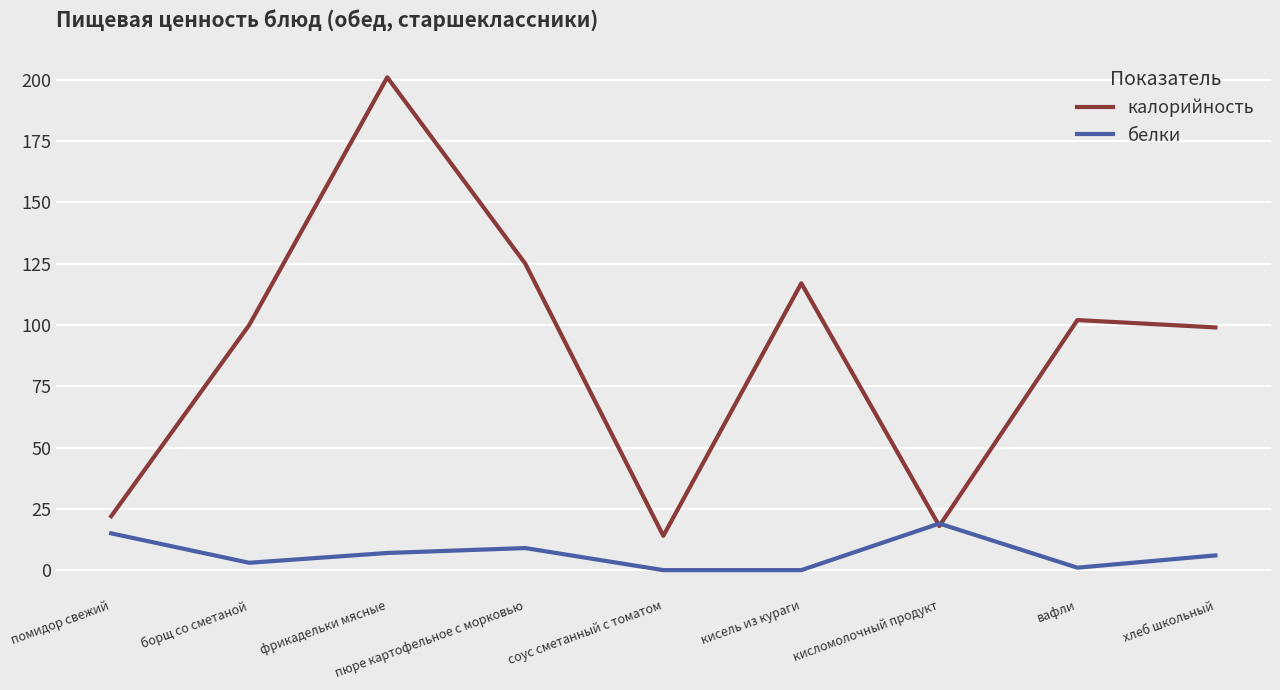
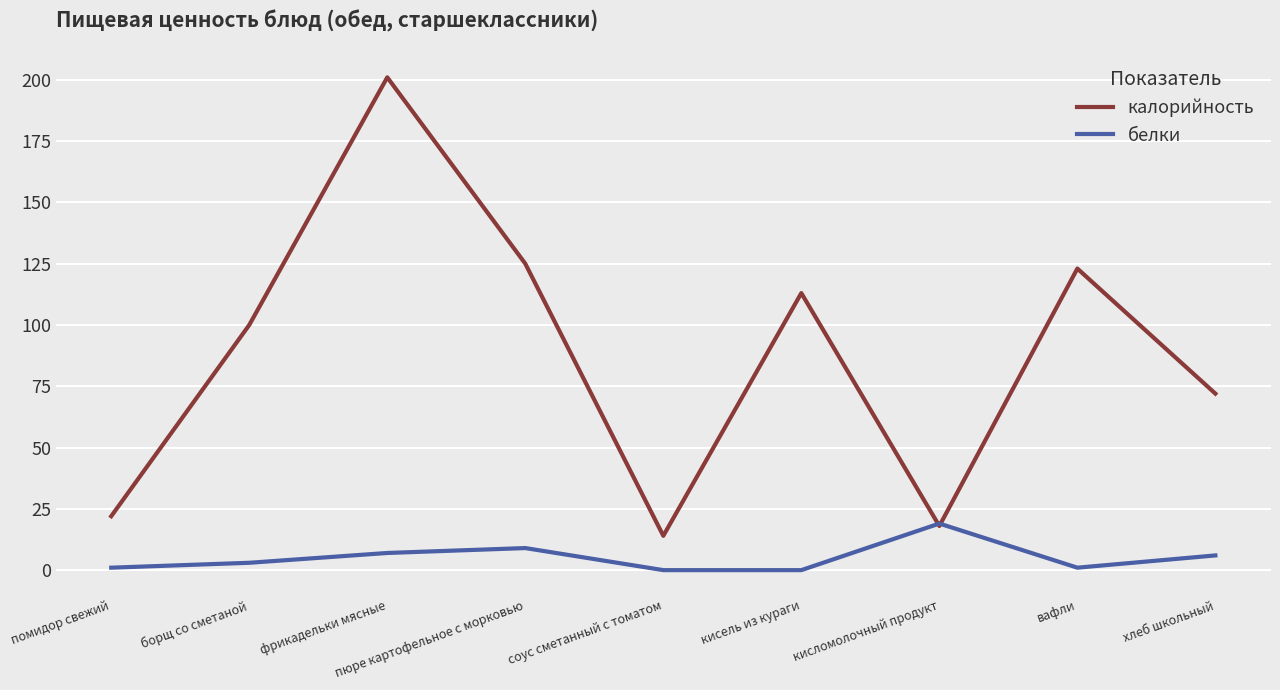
белки, помидор свежий: 15 -> 1
калорийность, кисель из кураги: 117 -> 113
калорийность, вафли: 102 -> 123
калорийность, хлеб школьный: 99 -> 72
